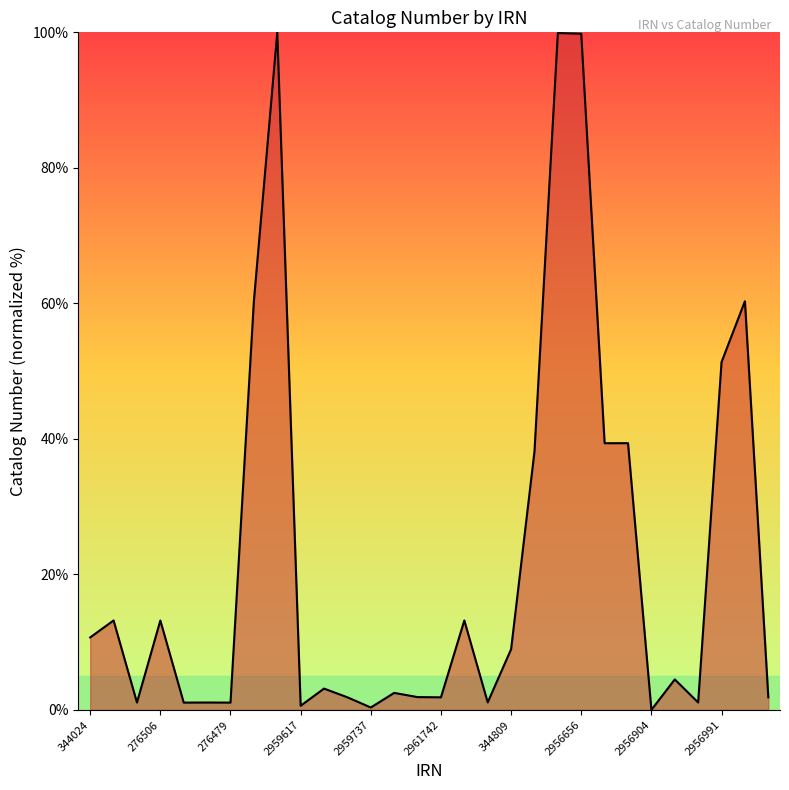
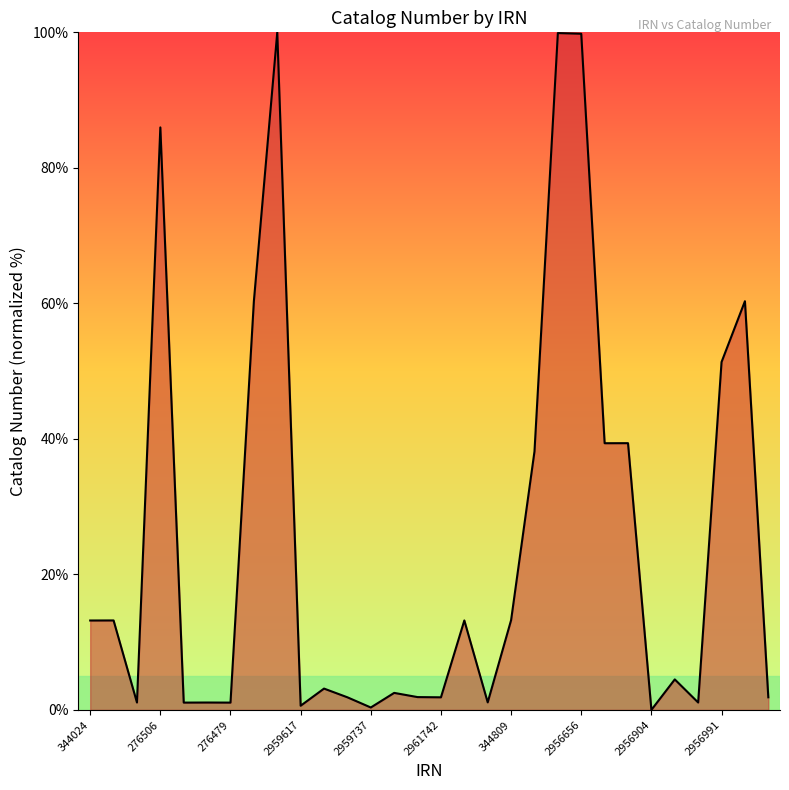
344024: 11% -> 13%
276506: 13% -> 86%
344809: 9% -> 13%
